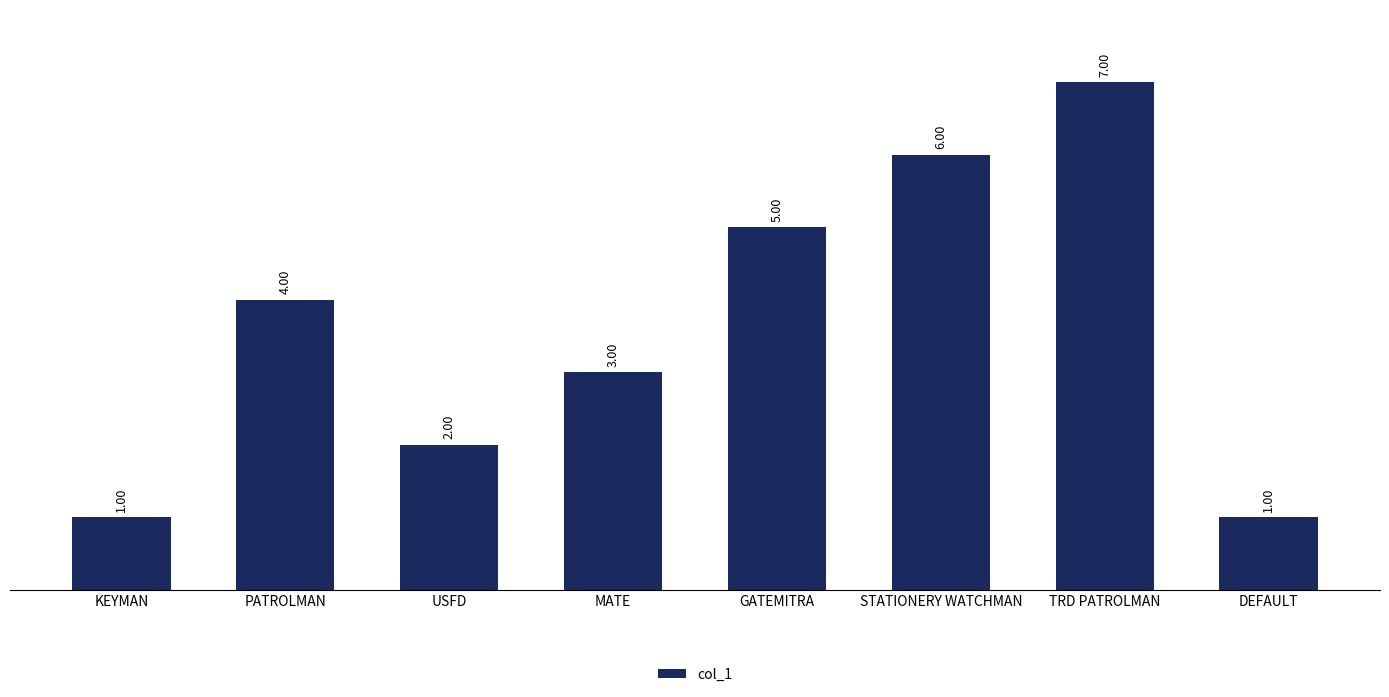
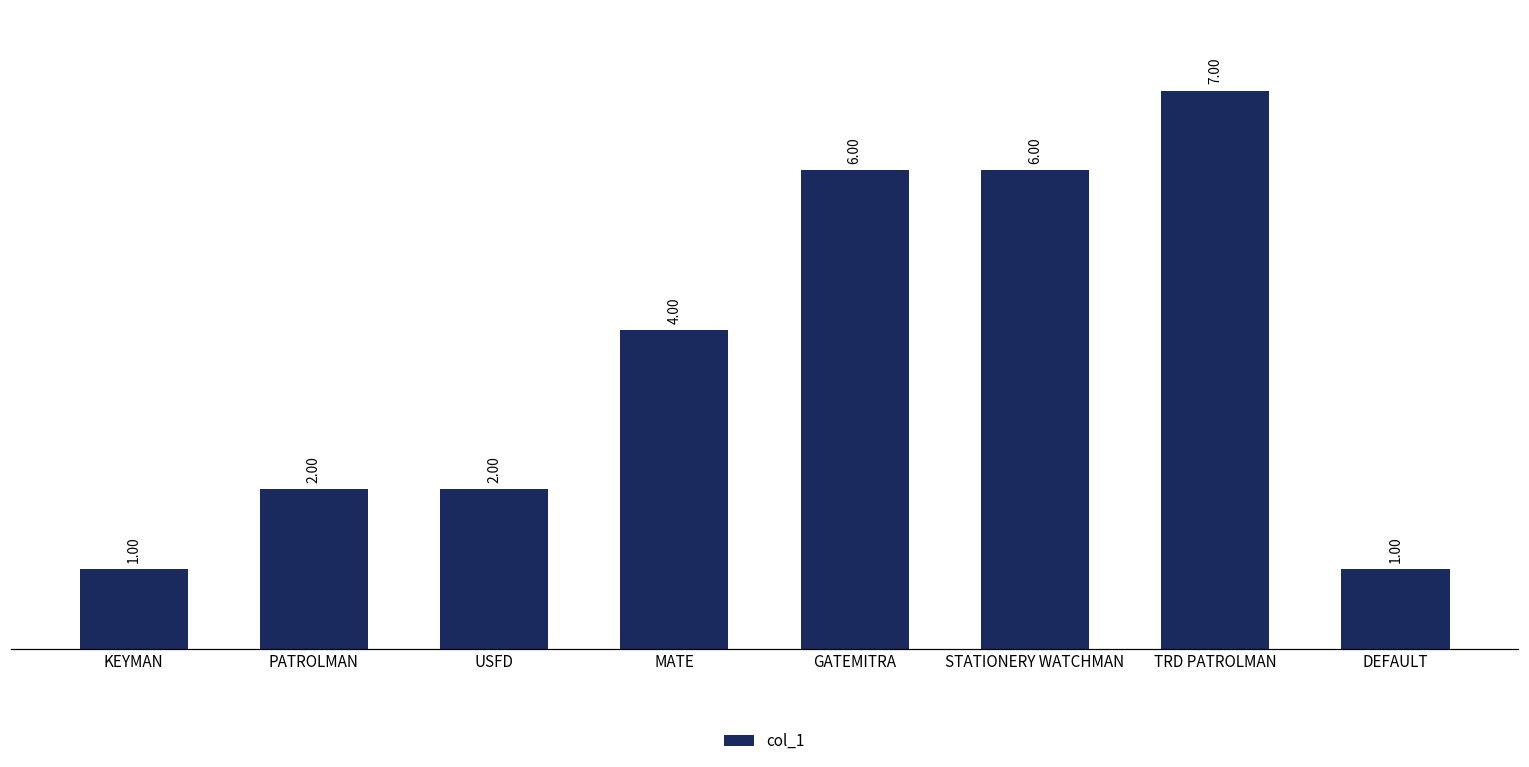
PATROLMAN: 4.00 -> 2.00
MATE: 3.00 -> 4.00
GATEMITRA: 5.00 -> 6.00
